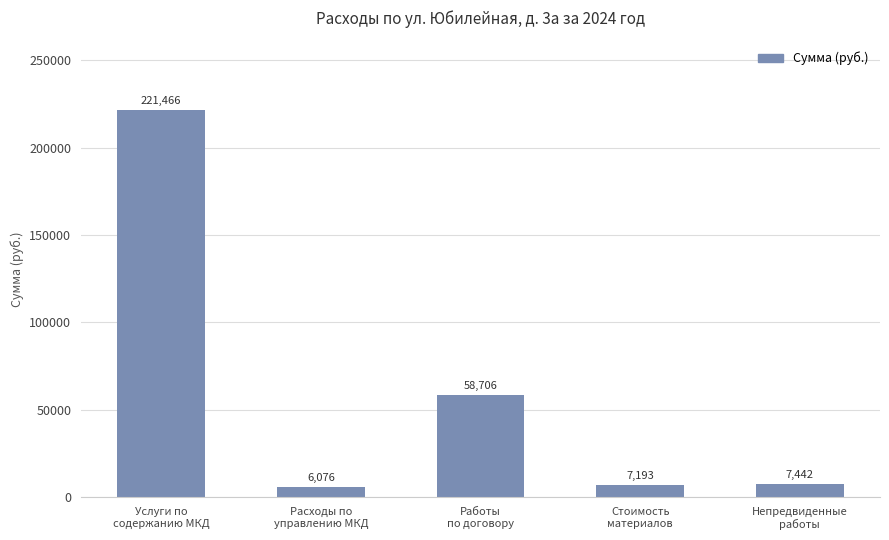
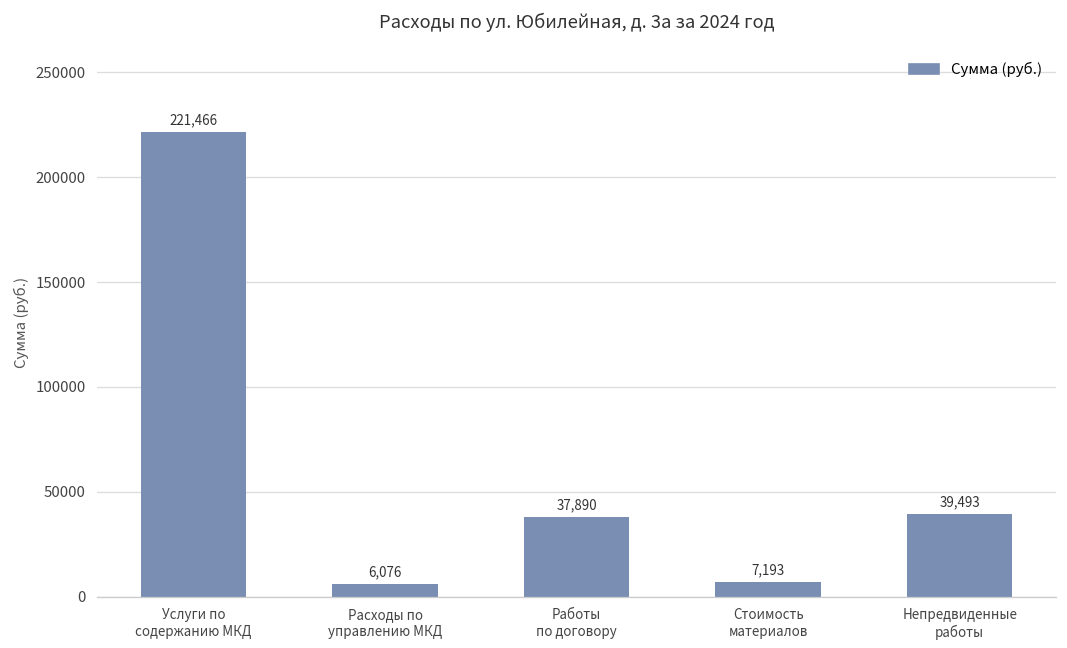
Работы по договору: 58,706 -> 37,890
Непредвиденные работы: 7,442 -> 39,493
